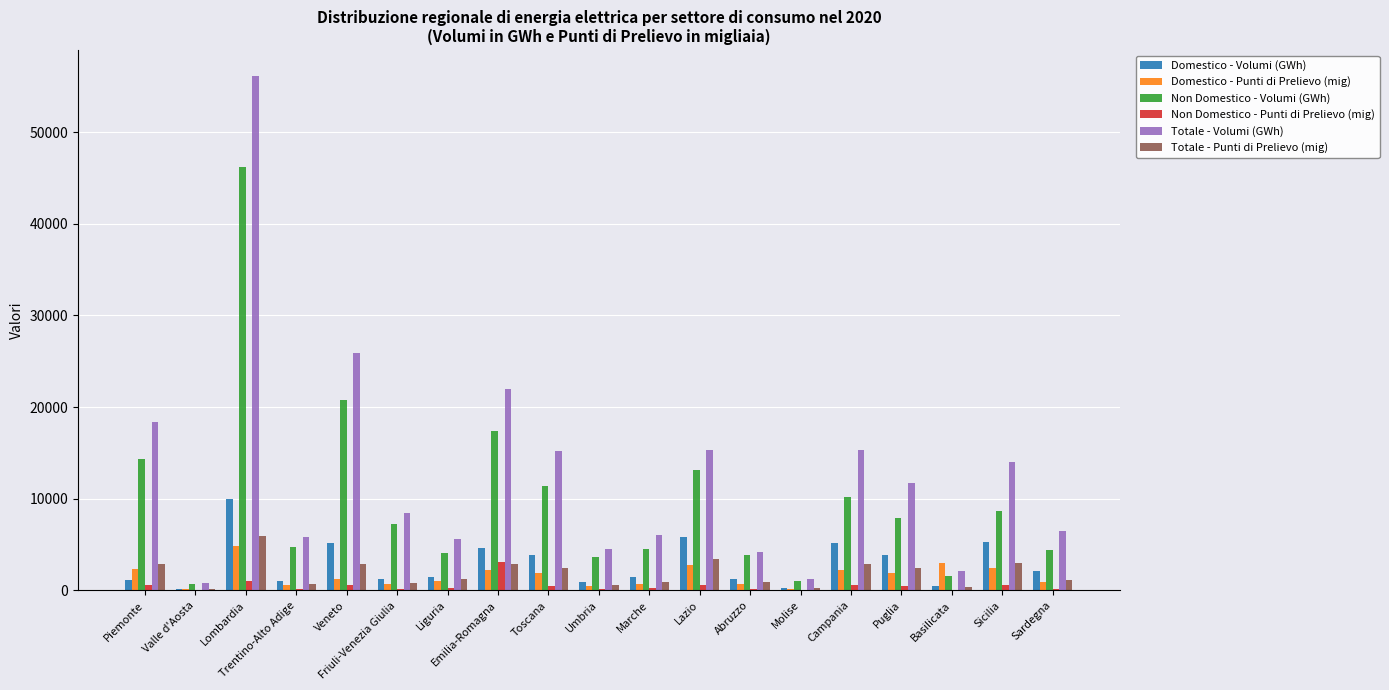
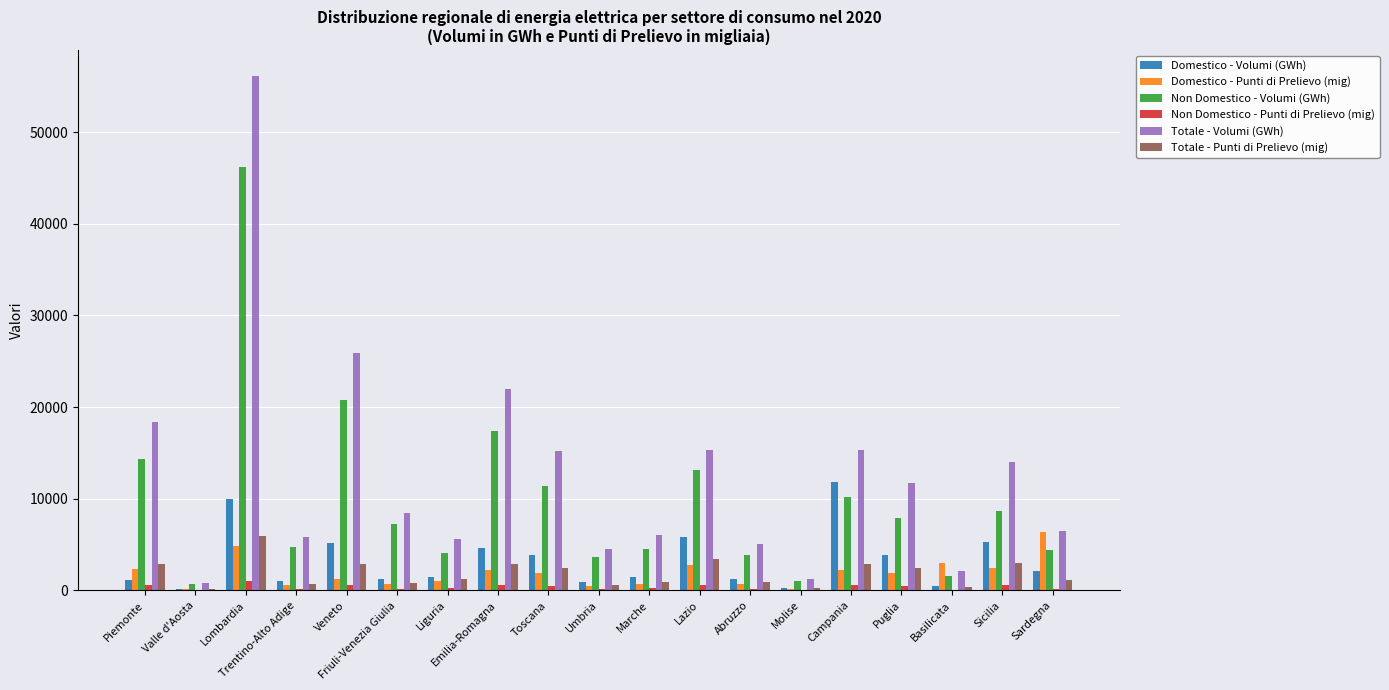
Non Domestico - Punti di Prelievo (mig), Emilia-Romagna: 3000 -> 1000
Totale - Volumi (GWh), Abruzzo: 4000 -> 5000
Domestico - Volumi (GWh), Campania: 5000 -> 12000
Domestico - Punti di Prelievo (mig), Sardegna: 1000 -> 6000
